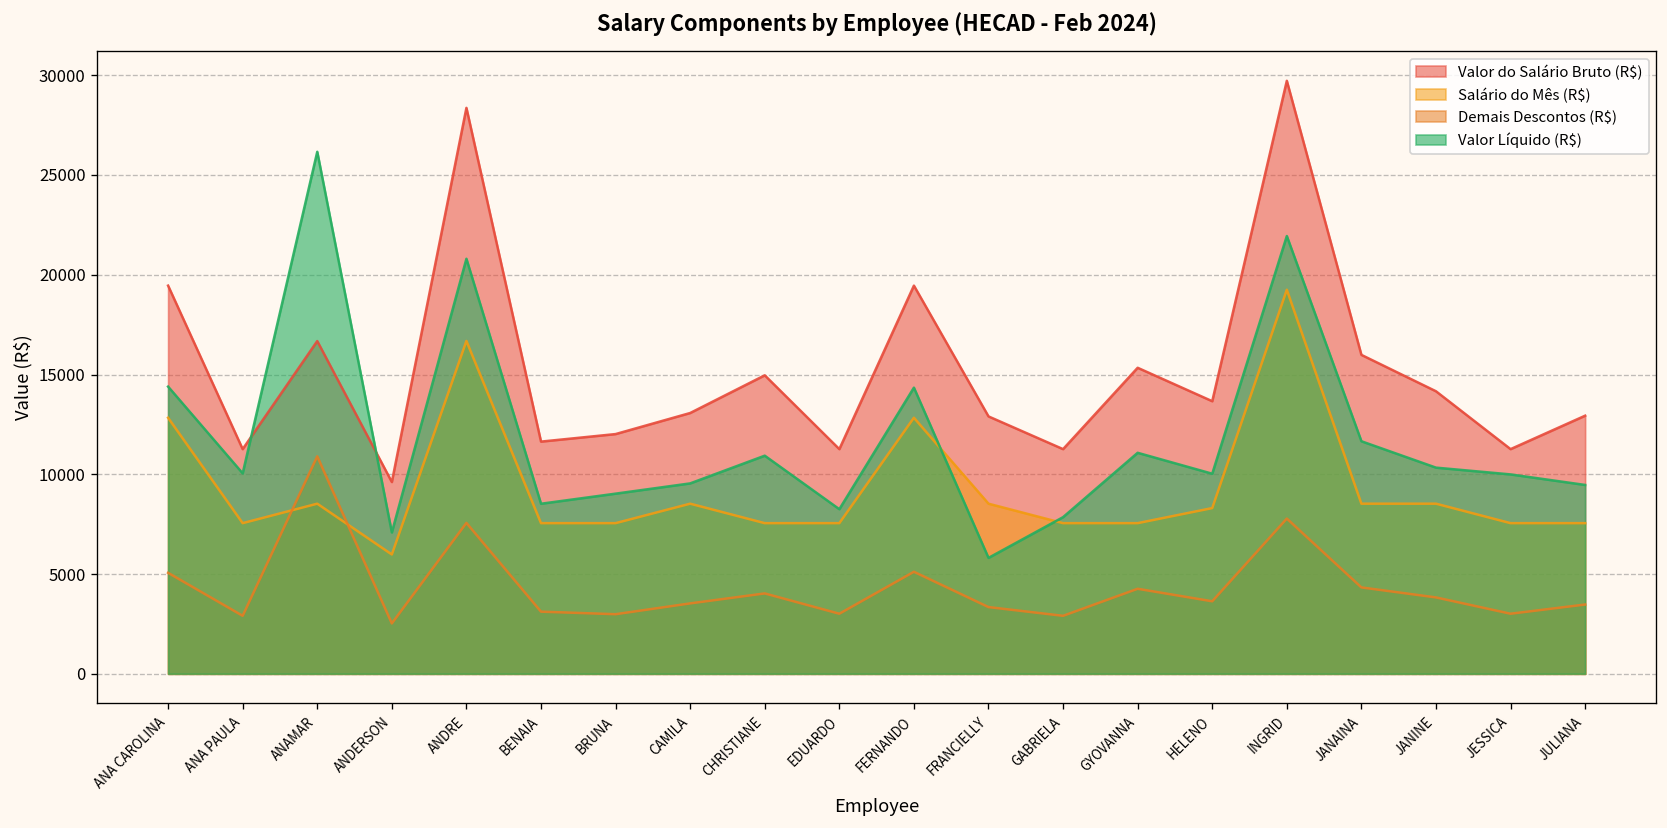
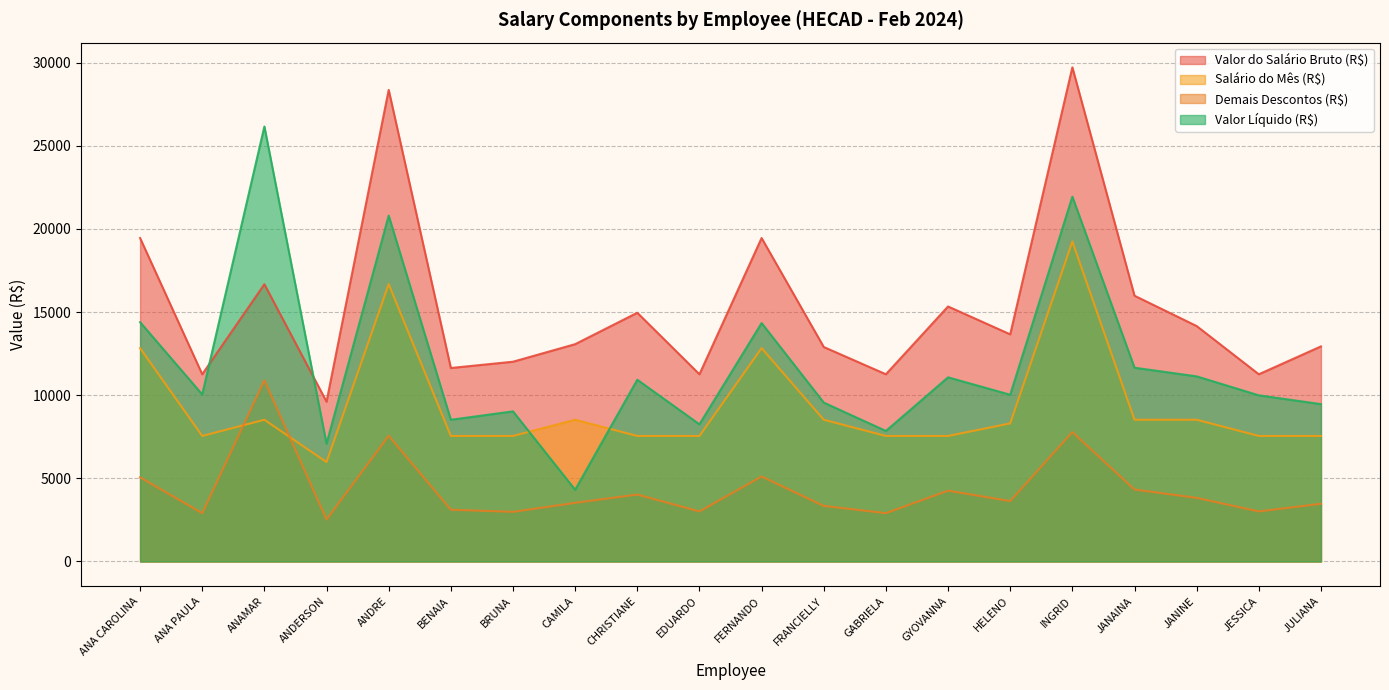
Valor Líquido (R$), CAMILA: 9500 -> 4300
Valor Líquido (R$), FRANCIELLY: 5800 -> 9600
Valor Líquido (R$), JANINE: 10300 -> 11100
